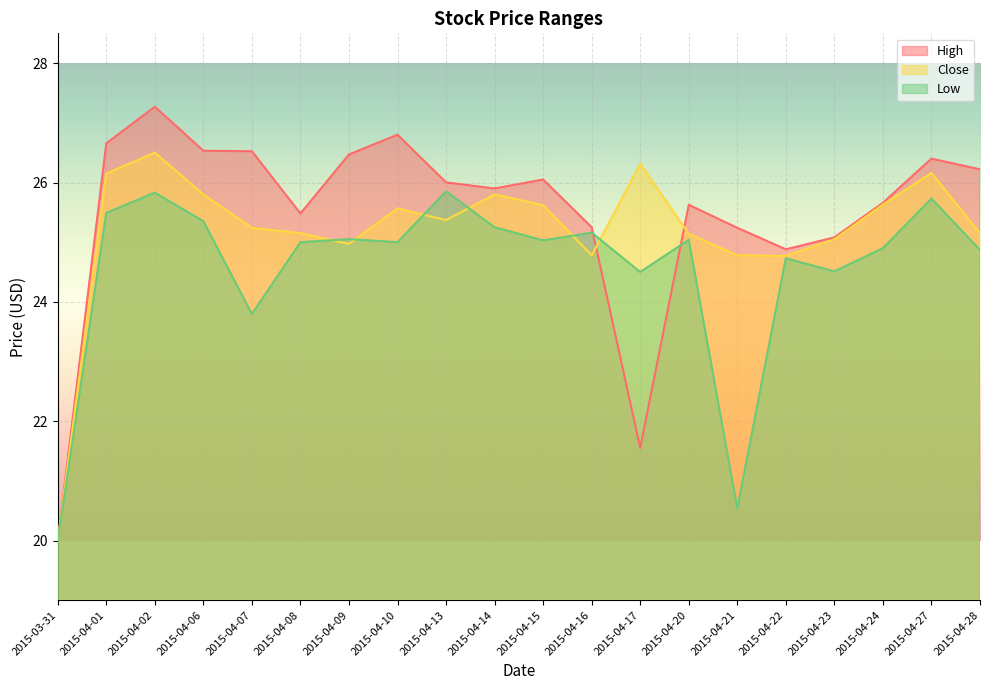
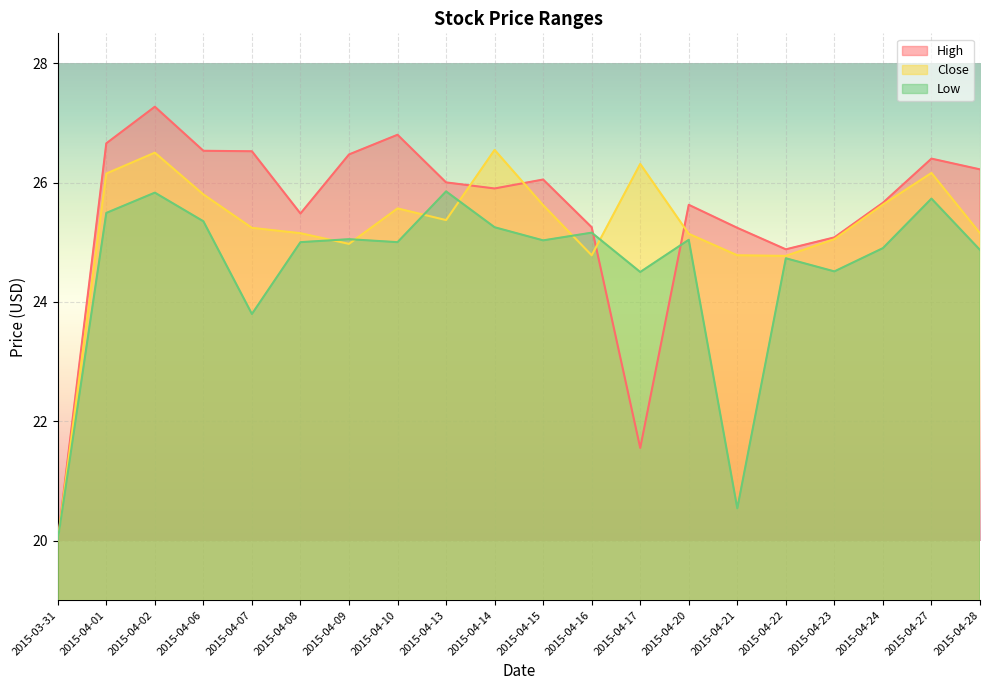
Close, 2015-04-14: 25.8 -> 26.5
